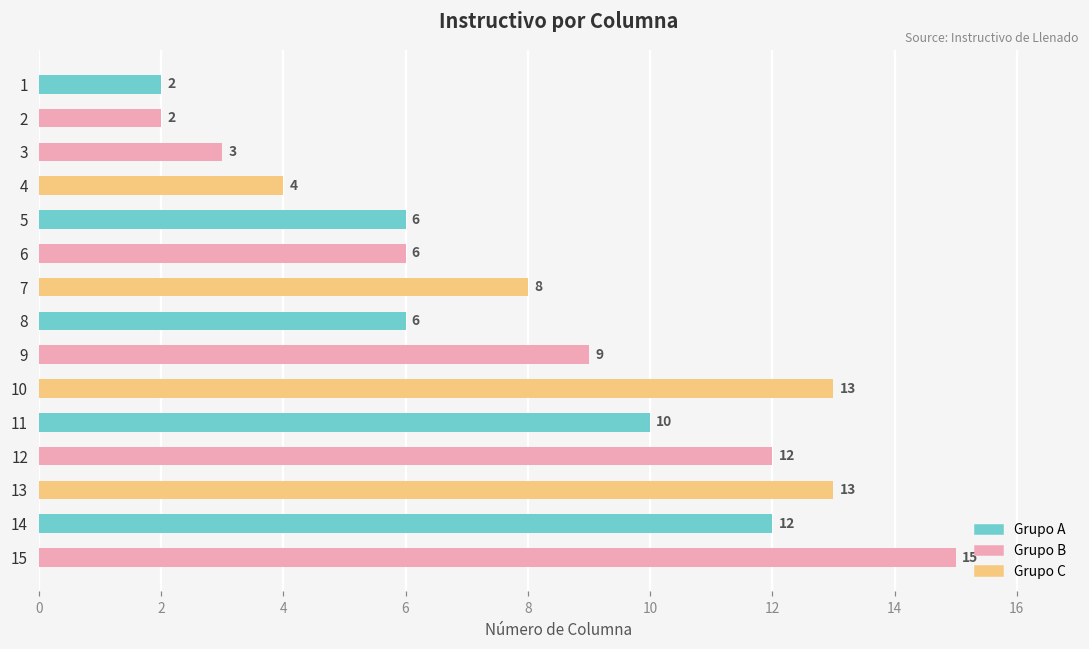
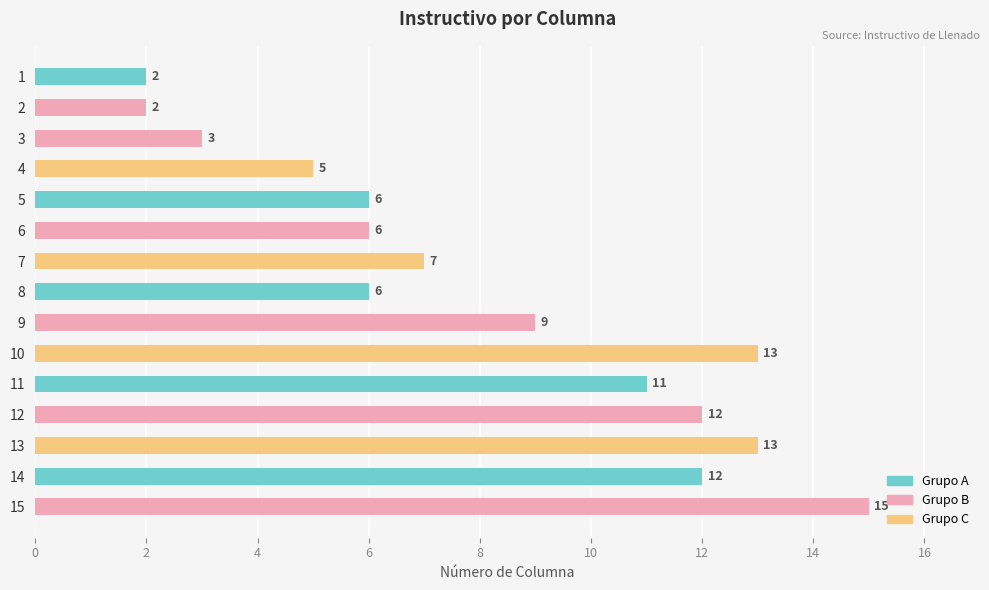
4: 4 -> 5
7: 8 -> 7
11: 10 -> 11
